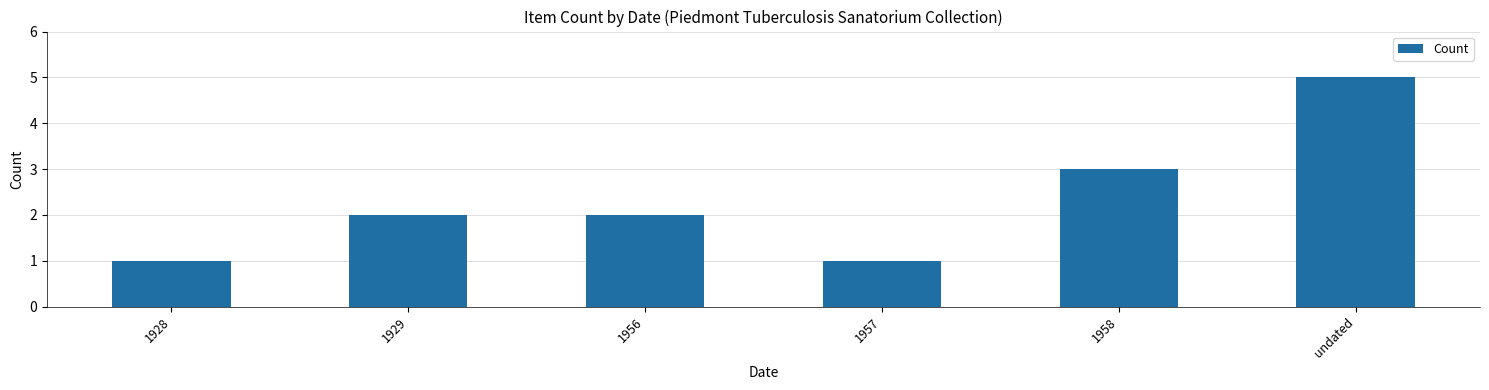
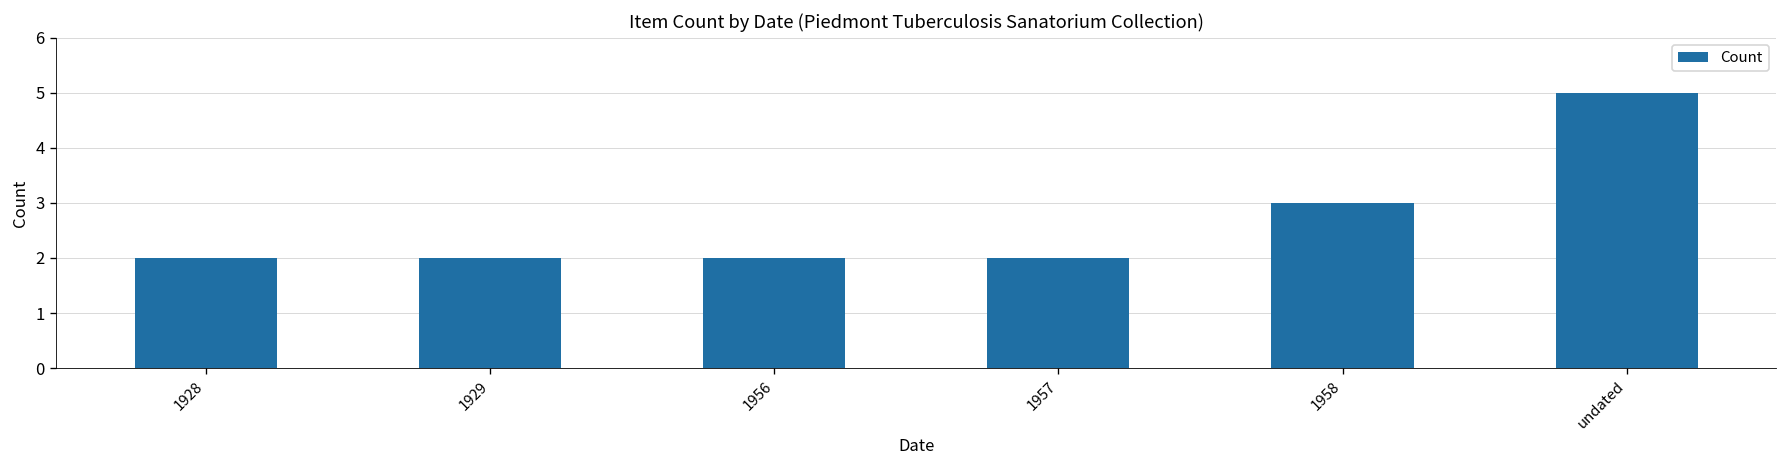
1928: 1 -> 2
1957: 1 -> 2
